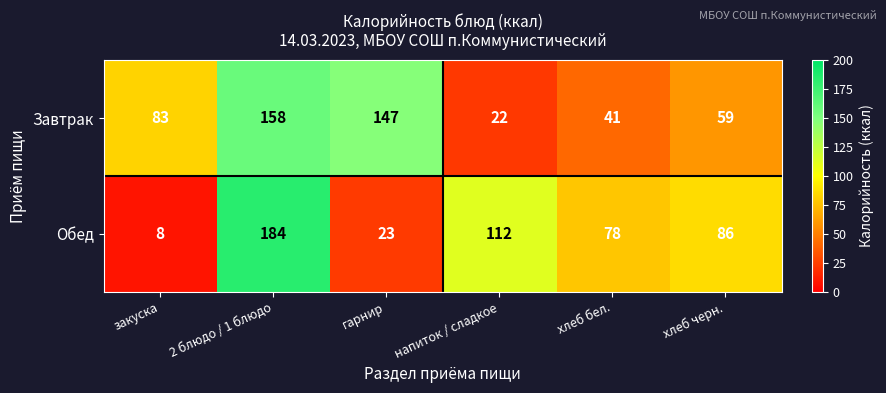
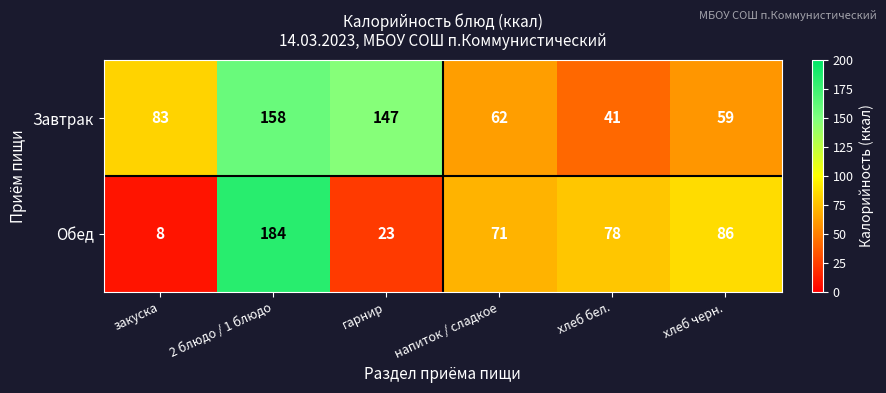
Завтрак, напиток / сладкое: 22 -> 62
Обед, напиток / сладкое: 112 -> 71
